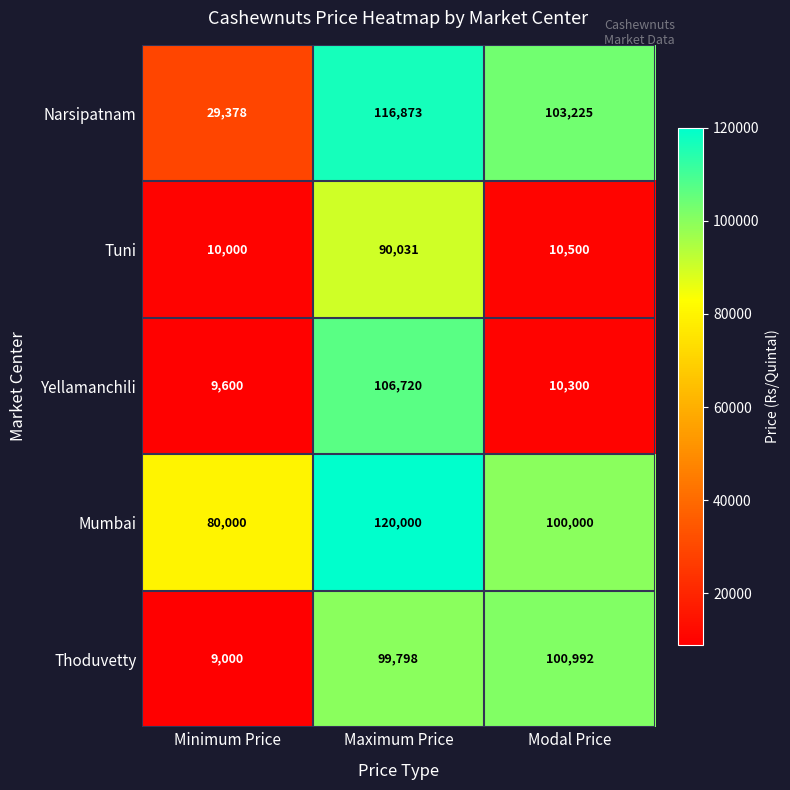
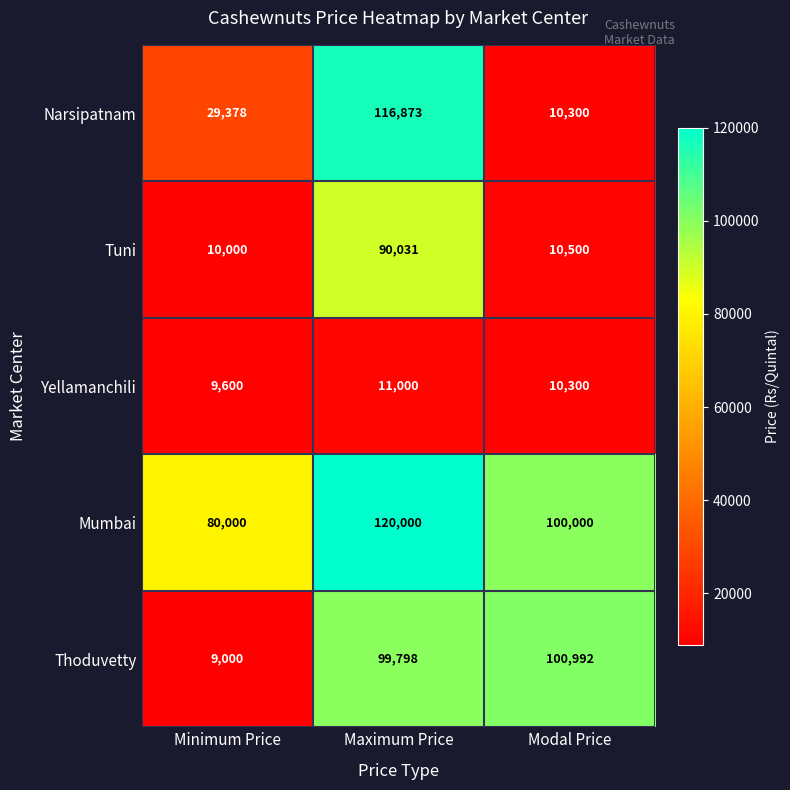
Narsipatnam, Modal Price: 103,225 -> 10,300
Yellamanchili, Maximum Price: 106,720 -> 11,000
